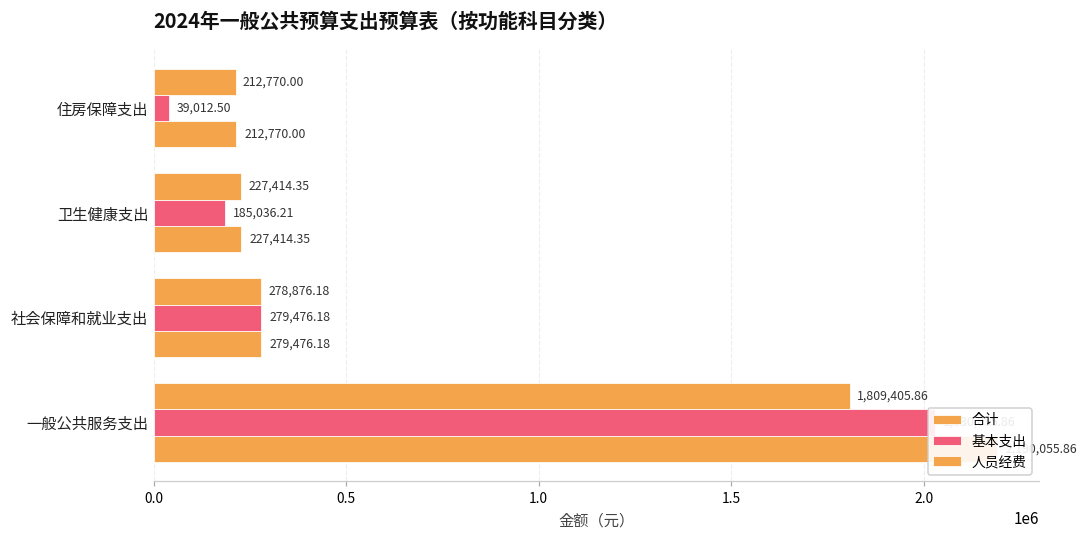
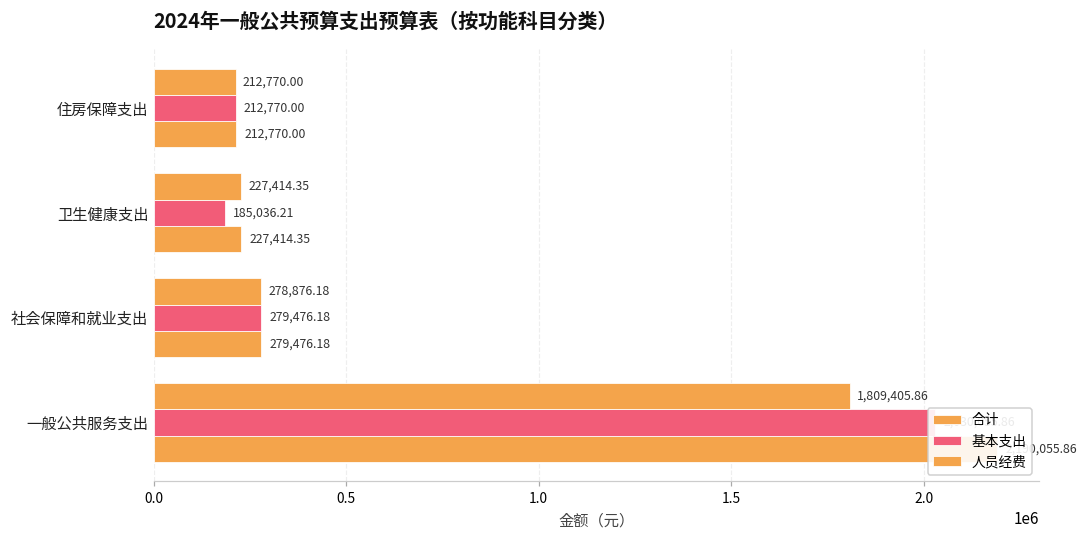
基本支出, 住房保障支出: 39,012.50 -> 212,770.00
